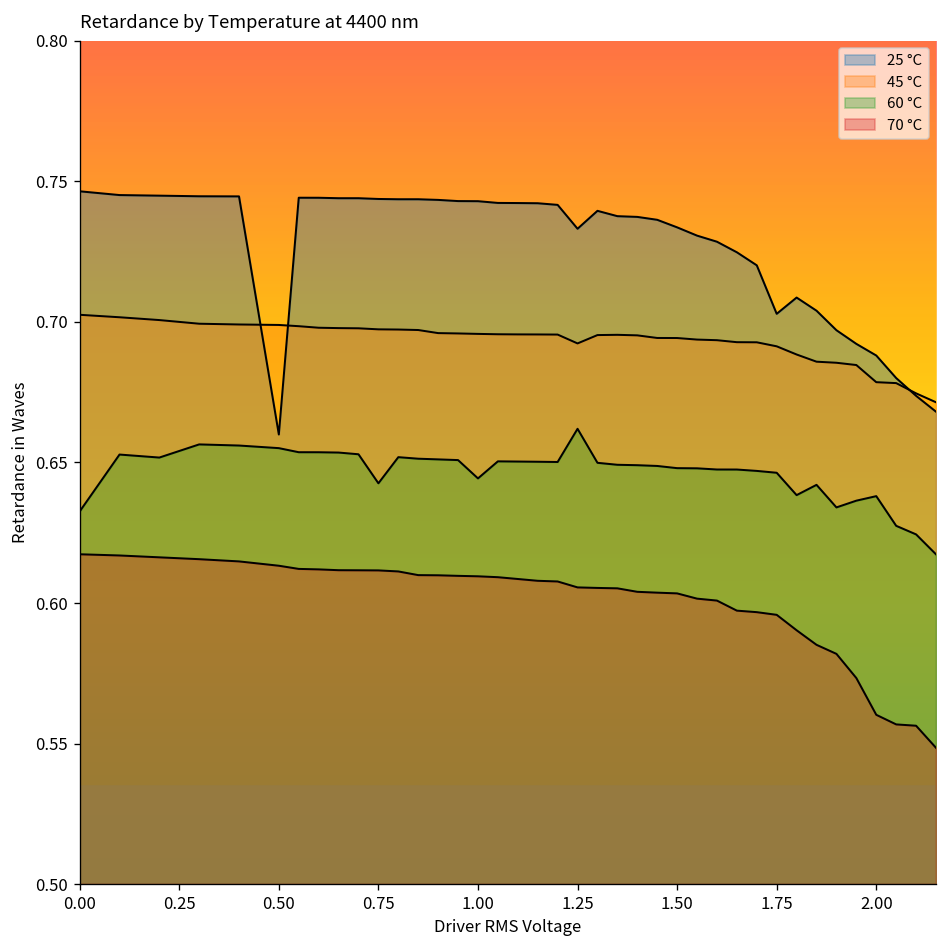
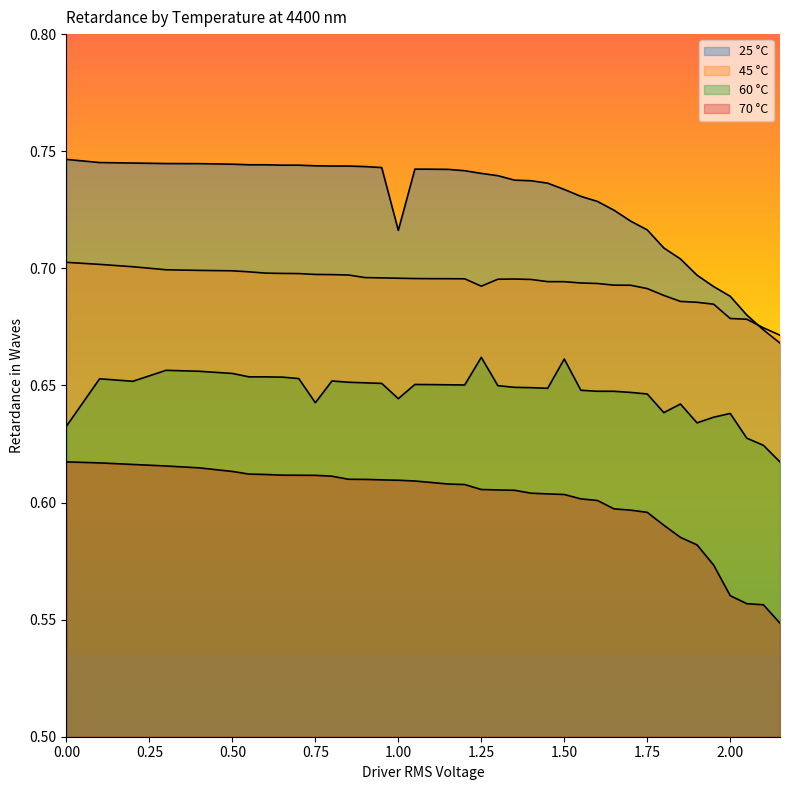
25 °C, 0.50: 0.660 -> 0.744
25 °C, 1.00: 0.743 -> 0.716
25 °C, 1.25: 0.733 -> 0.741
60 °C, 1.50: 0.648 -> 0.661
25 °C, 1.75: 0.703 -> 0.716
